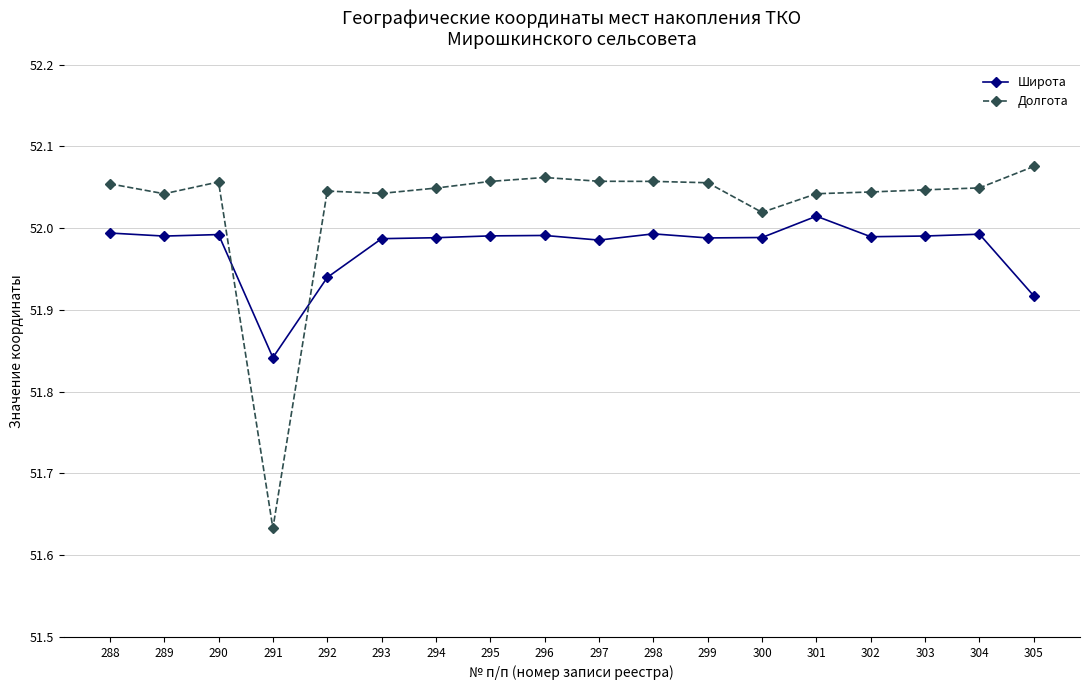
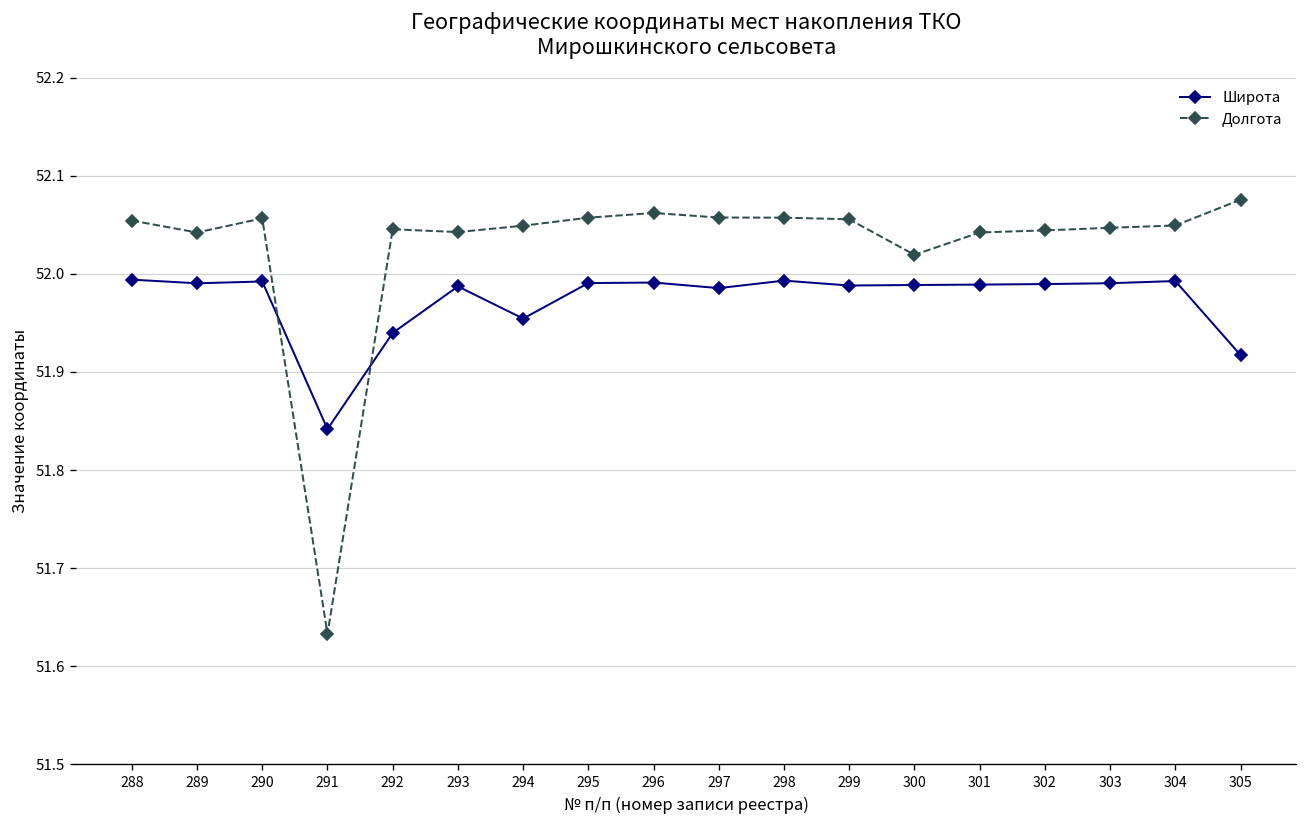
Широта, 294: 51.99 -> 51.95
Широта, 301: 52.01 -> 51.99
